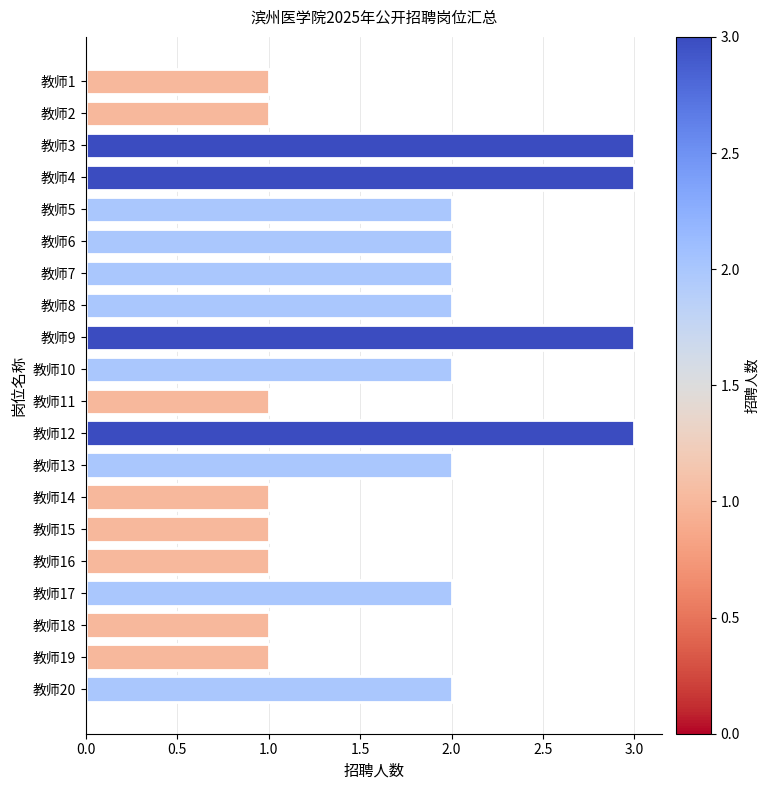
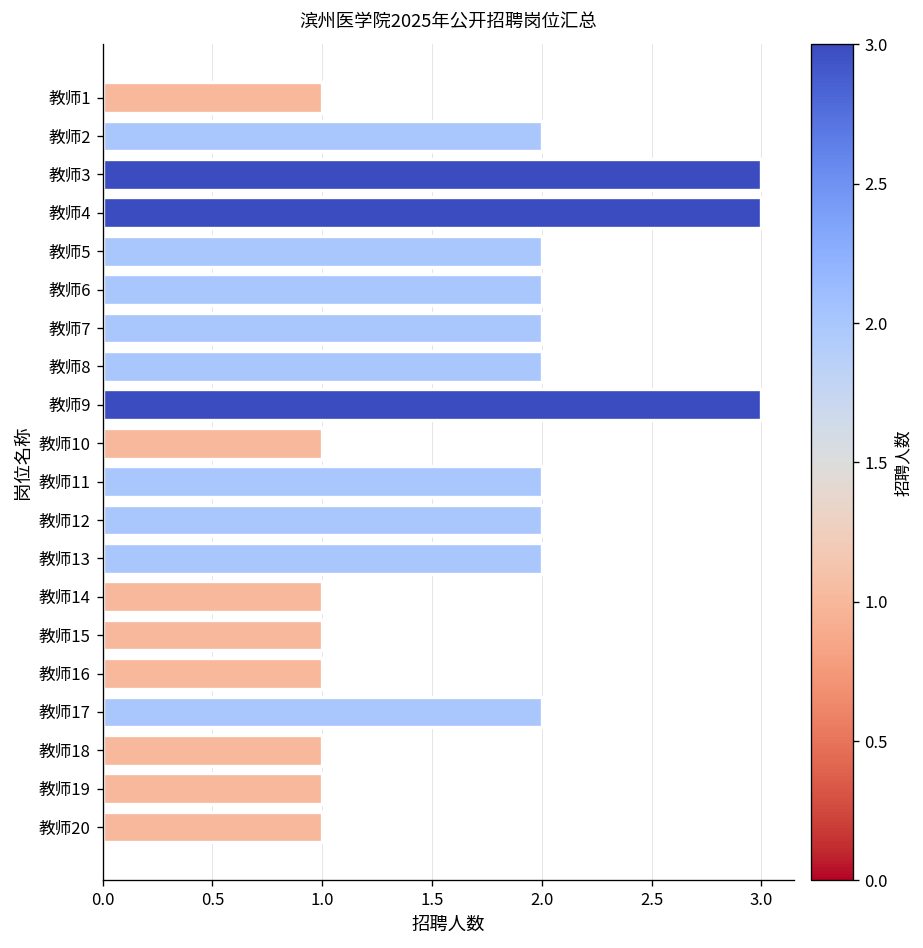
教师2: 1 -> 2
教师10: 2 -> 1
教师11: 1 -> 2
教师12: 3 -> 2
教师20: 2 -> 1
